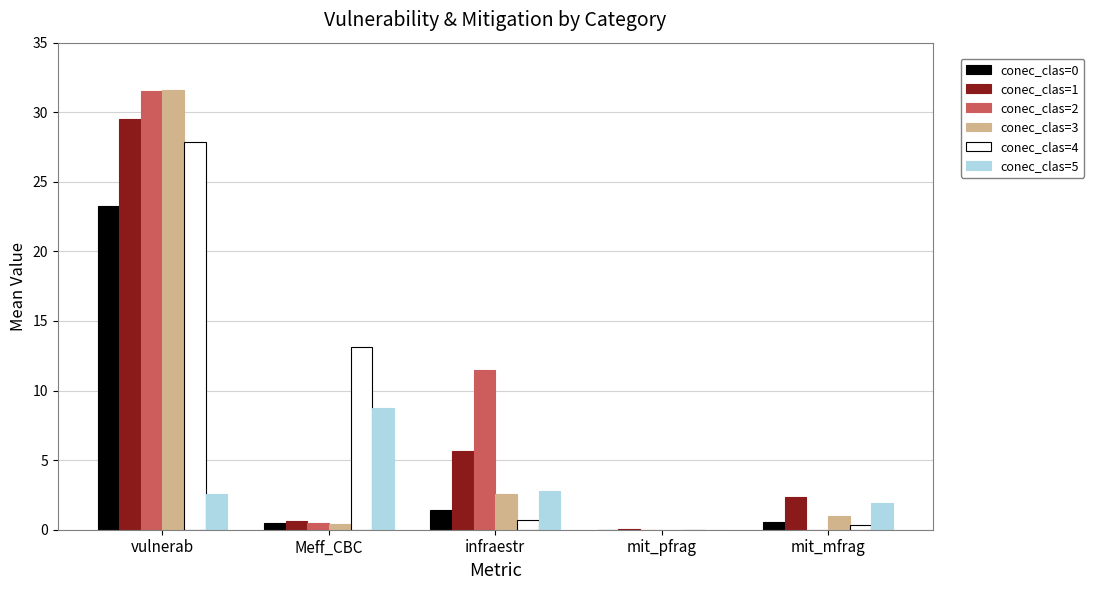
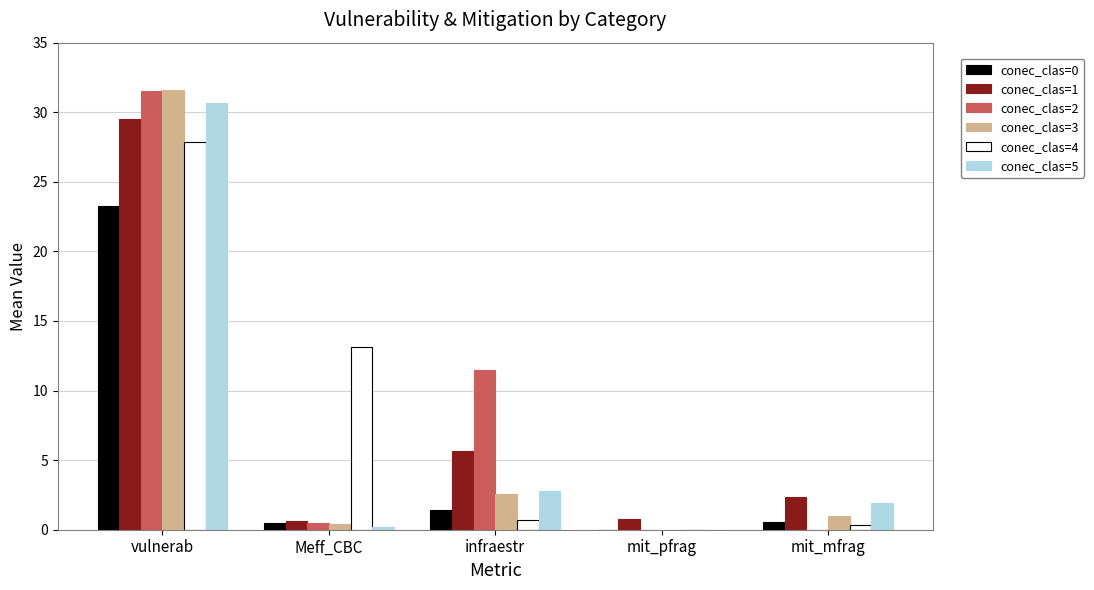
conec_clas=5, vulnerab: 2.6 -> 30.7
conec_clas=5, Meff_CBC: 8.7 -> 0.2
conec_clas=1, mit_pfrag: 0.0 -> 0.7
